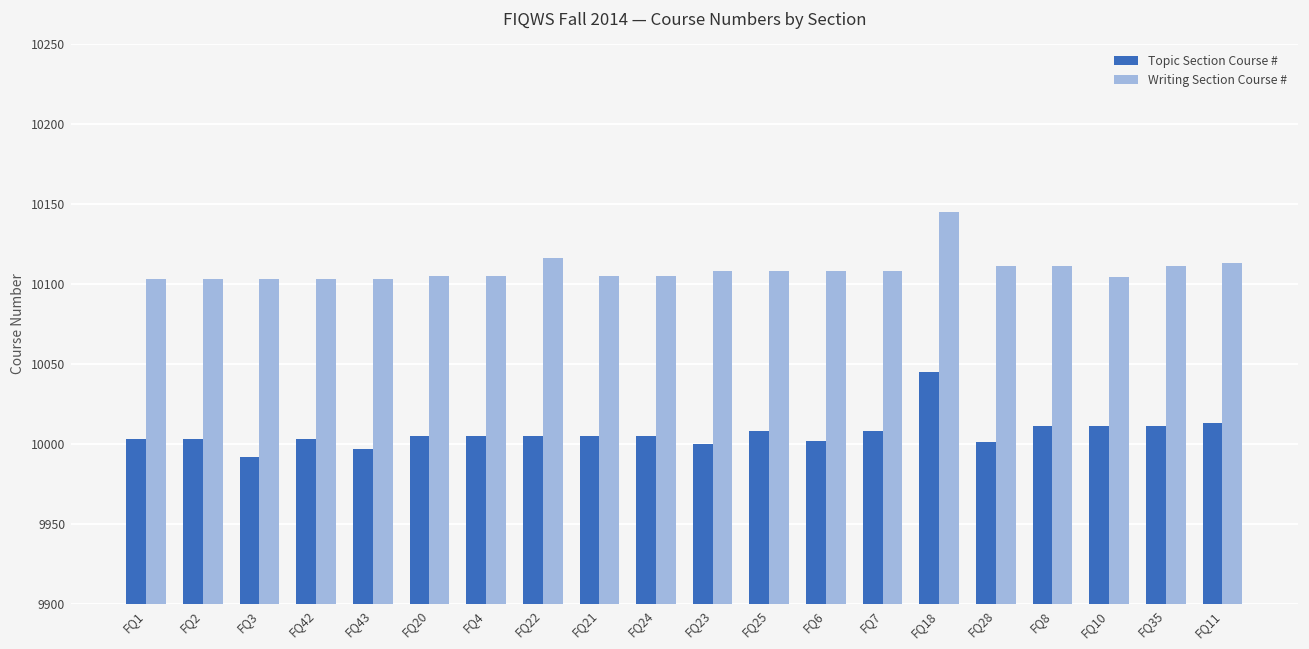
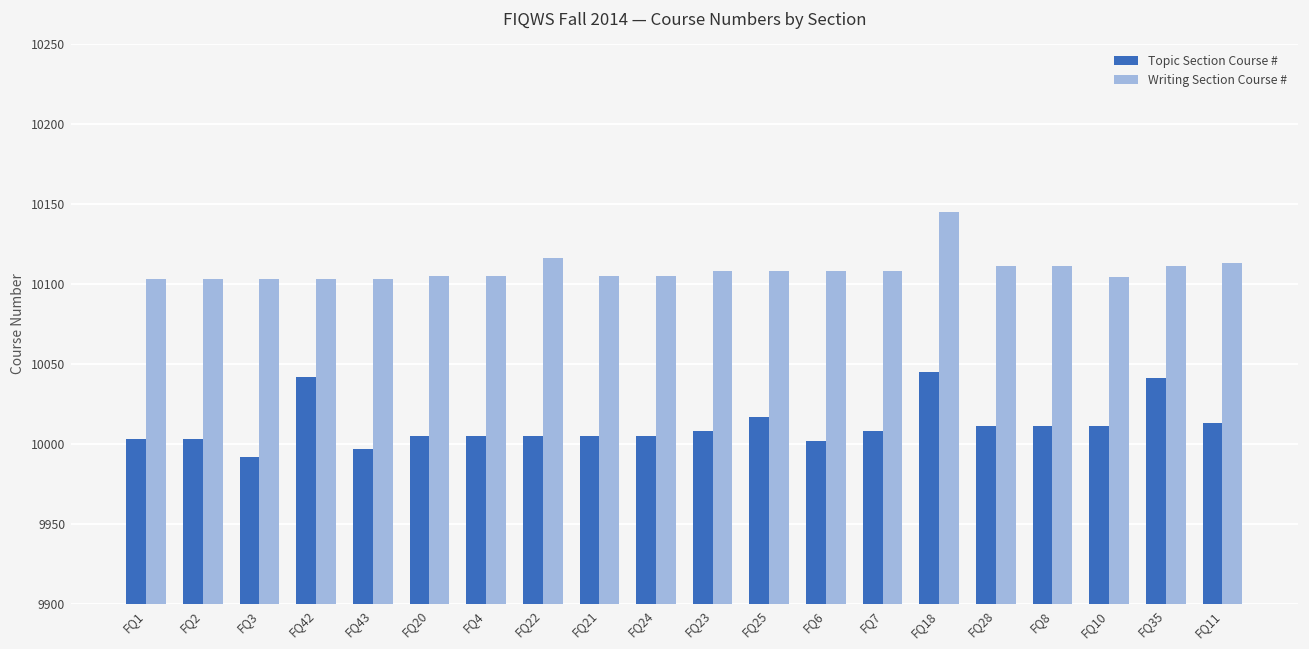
Topic Section Course #, FQ42: 10003 -> 10042
Topic Section Course #, FQ23: 10000 -> 10008
Topic Section Course #, FQ25: 10008 -> 10017
Topic Section Course #, FQ28: 10001 -> 10011
Topic Section Course #, FQ35: 10011 -> 10041
